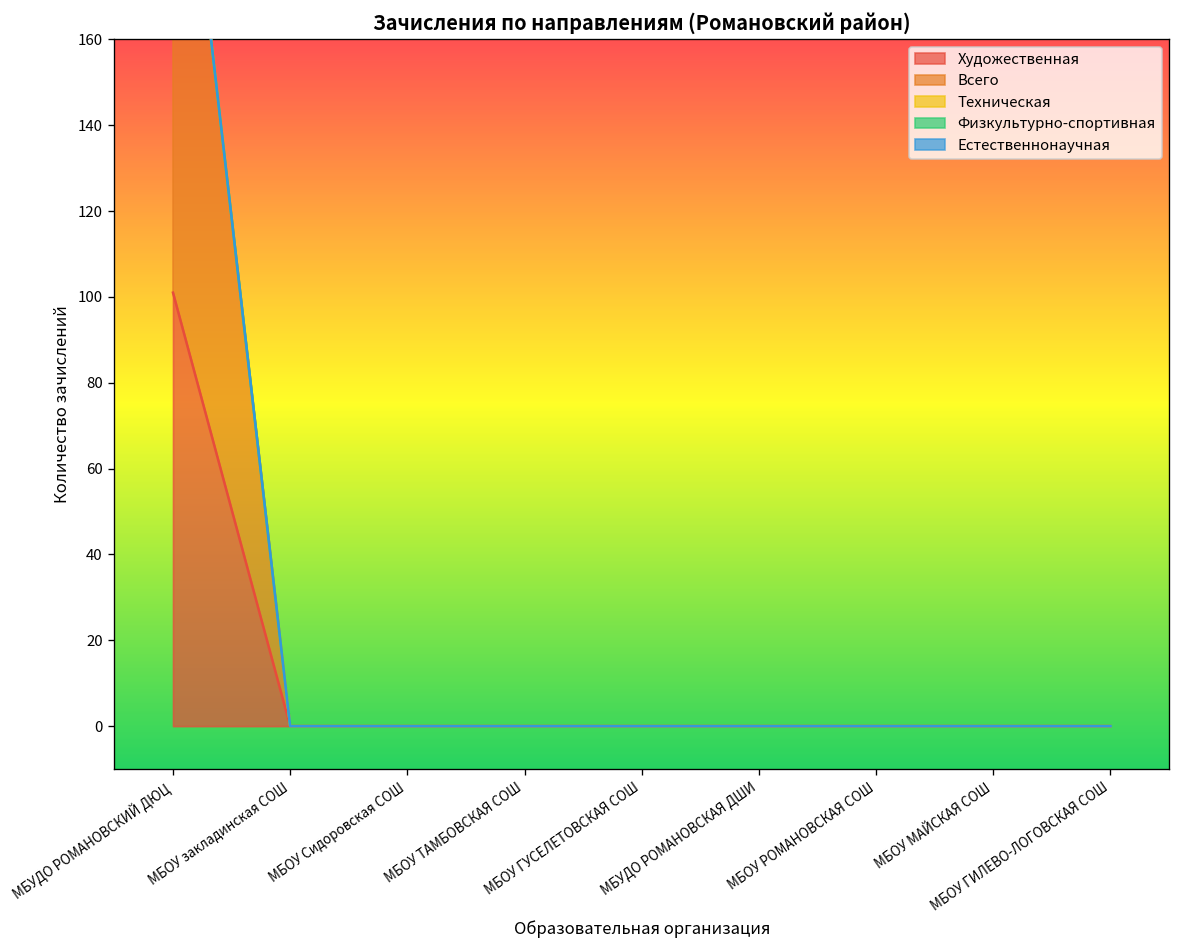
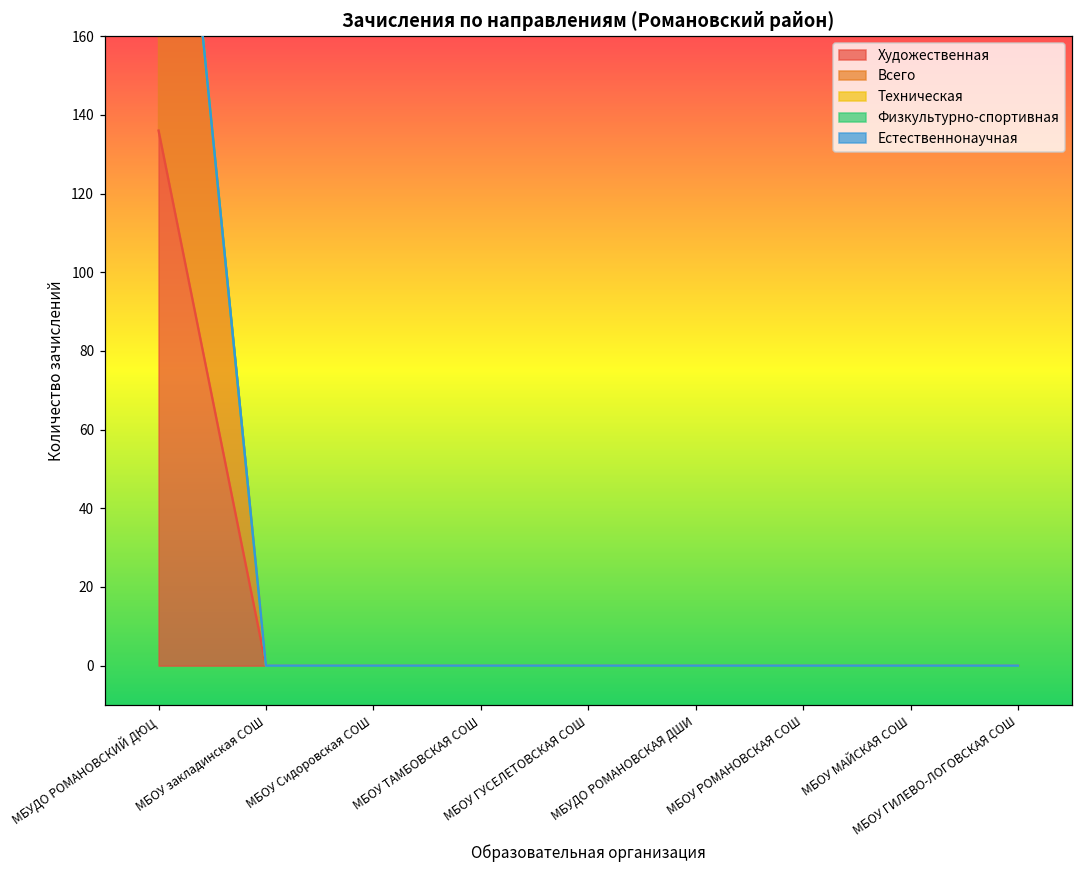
Художественная, МБУДО РОМАНОВСКИЙ ДЮЦ: 101 -> 136
